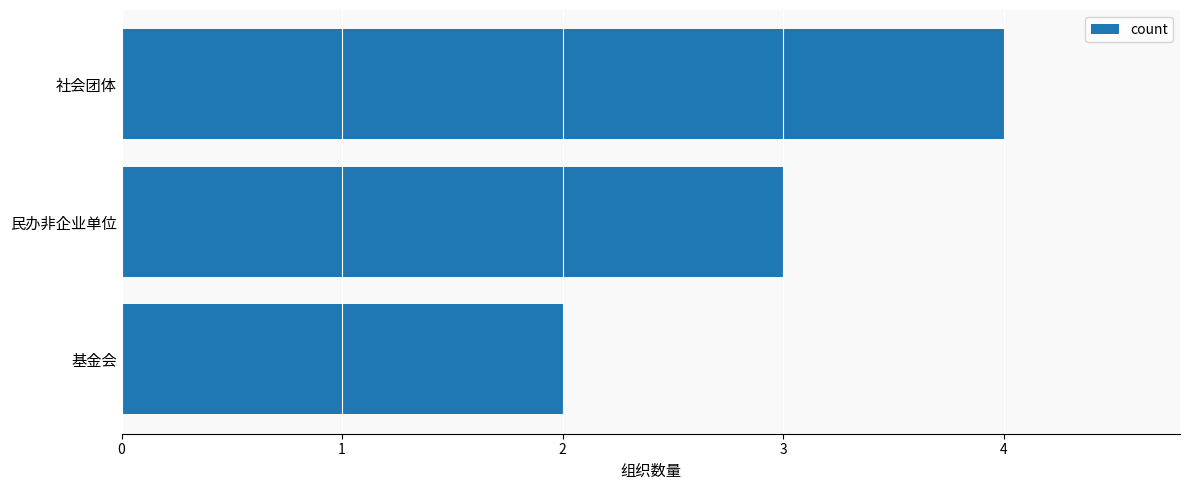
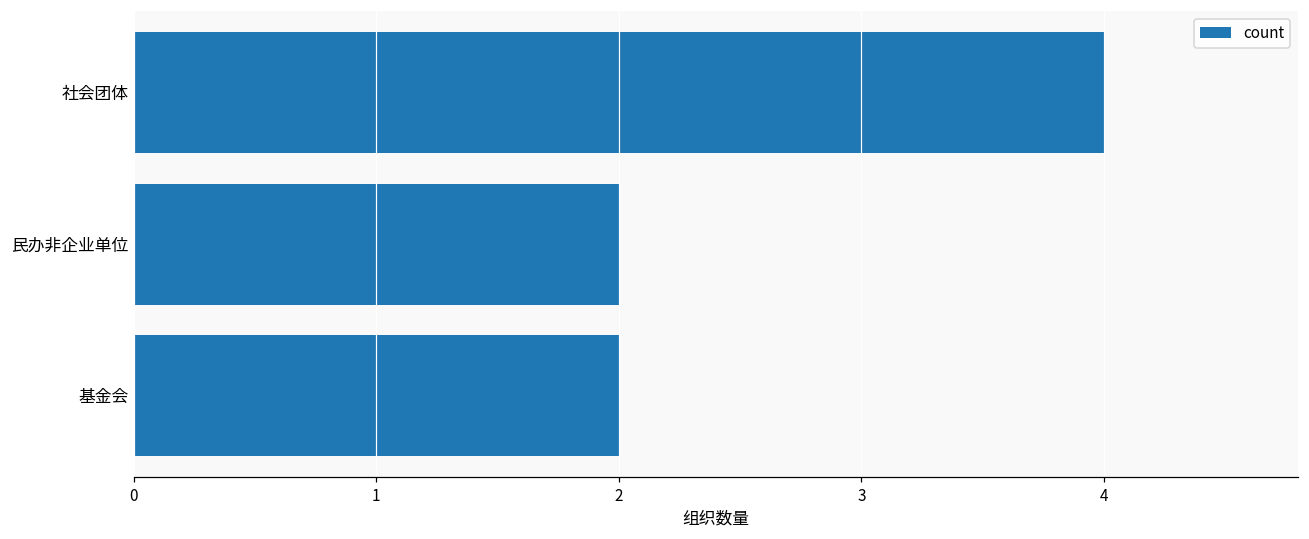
民办非企业单位: 3 -> 2
